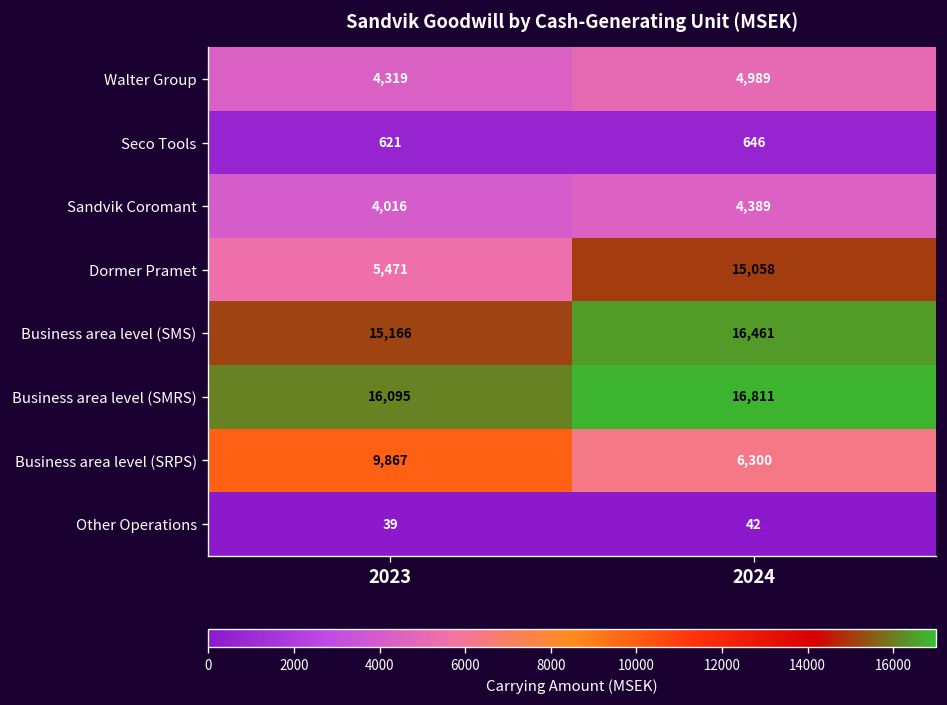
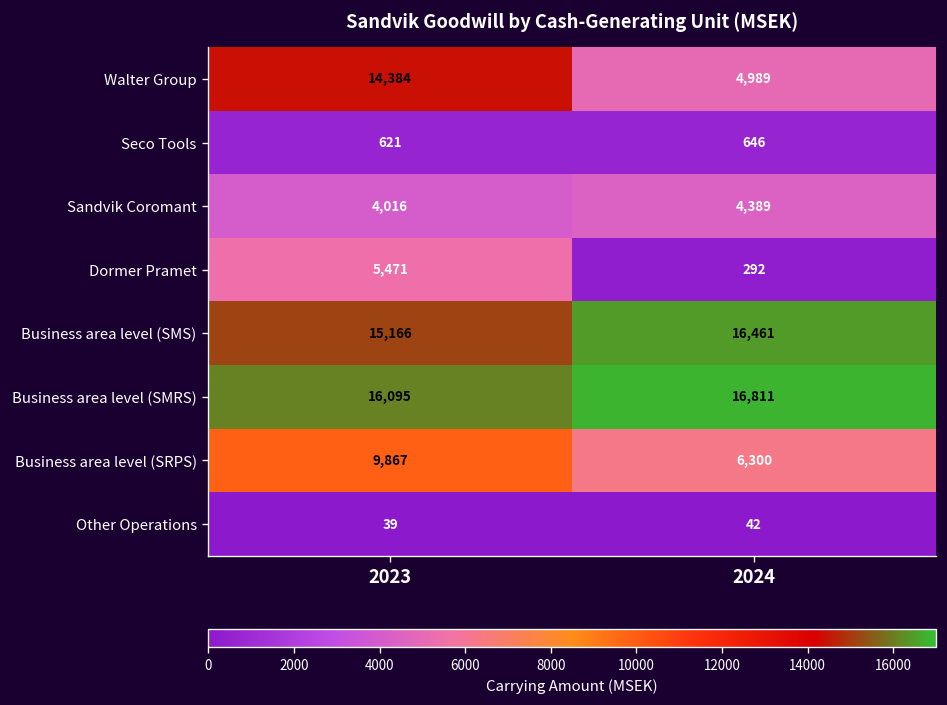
Walter Group, 2023: 4,319 -> 14,384
Dormer Pramet, 2024: 15,058 -> 292
